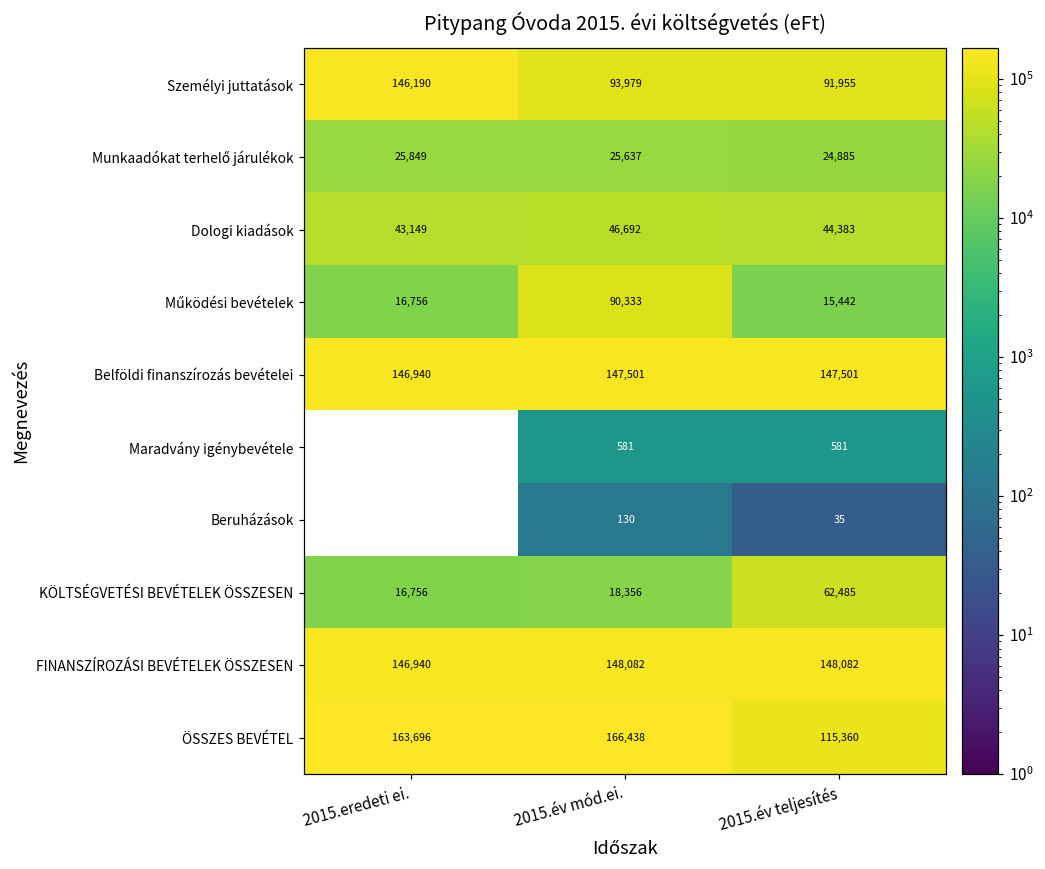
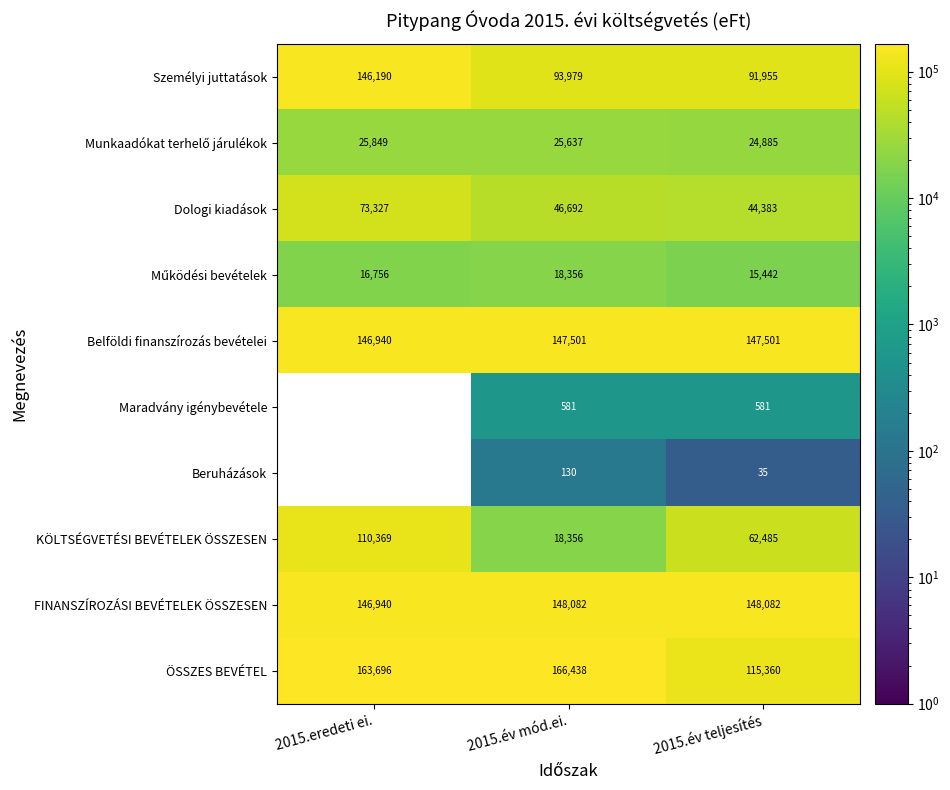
Dologi kiadások, 2015.eredeti ei.: 43,149 -> 73,327
Működési bevételek, 2015.év mód.ei.: 90,333 -> 18,356
KÖLTSÉGVETÉSI BEVÉTELEK ÖSSZESEN, 2015.eredeti ei.: 16,756 -> 110,369
